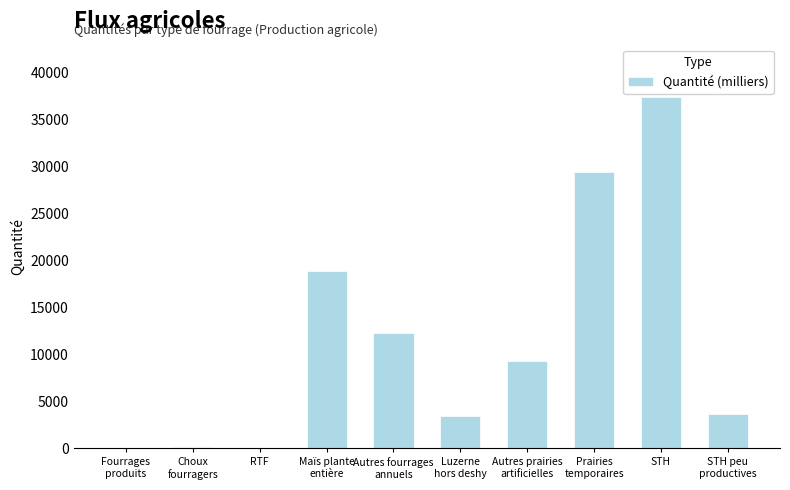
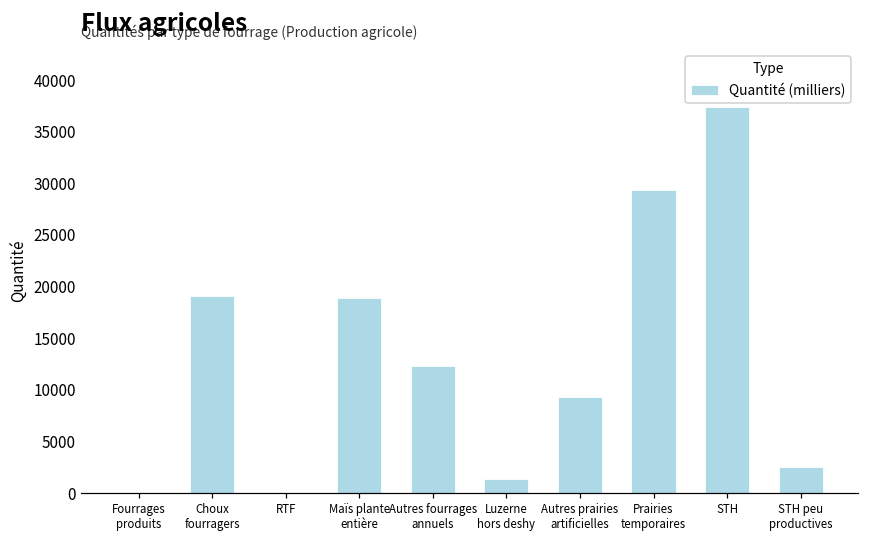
Choux fourragers: 0 -> 19000
Luzerne hors deshy: 3000 -> 1000
STH peu productives: 4000 -> 3000
